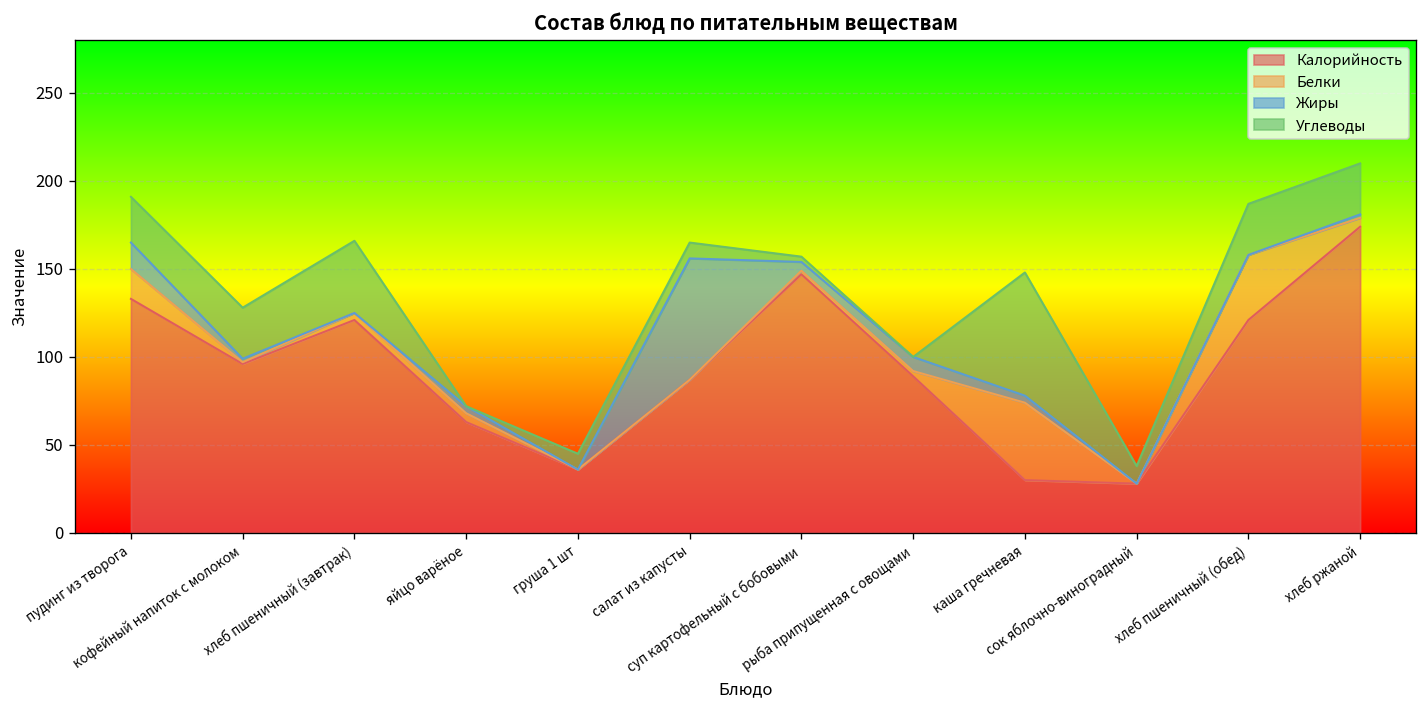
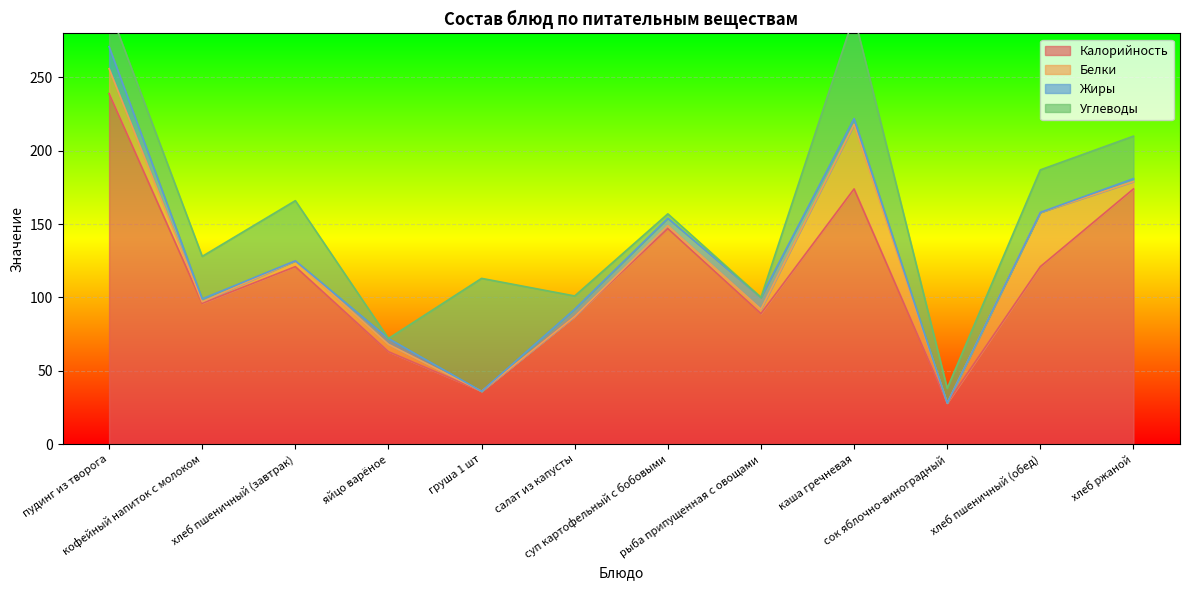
Калорийность, пудинг из творога: 133 -> 239
Углеводы, груша 1 шт: 9 -> 77
Жиры, салат из капусты: 69 -> 5
Калорийность, каша гречневая: 30 -> 174
